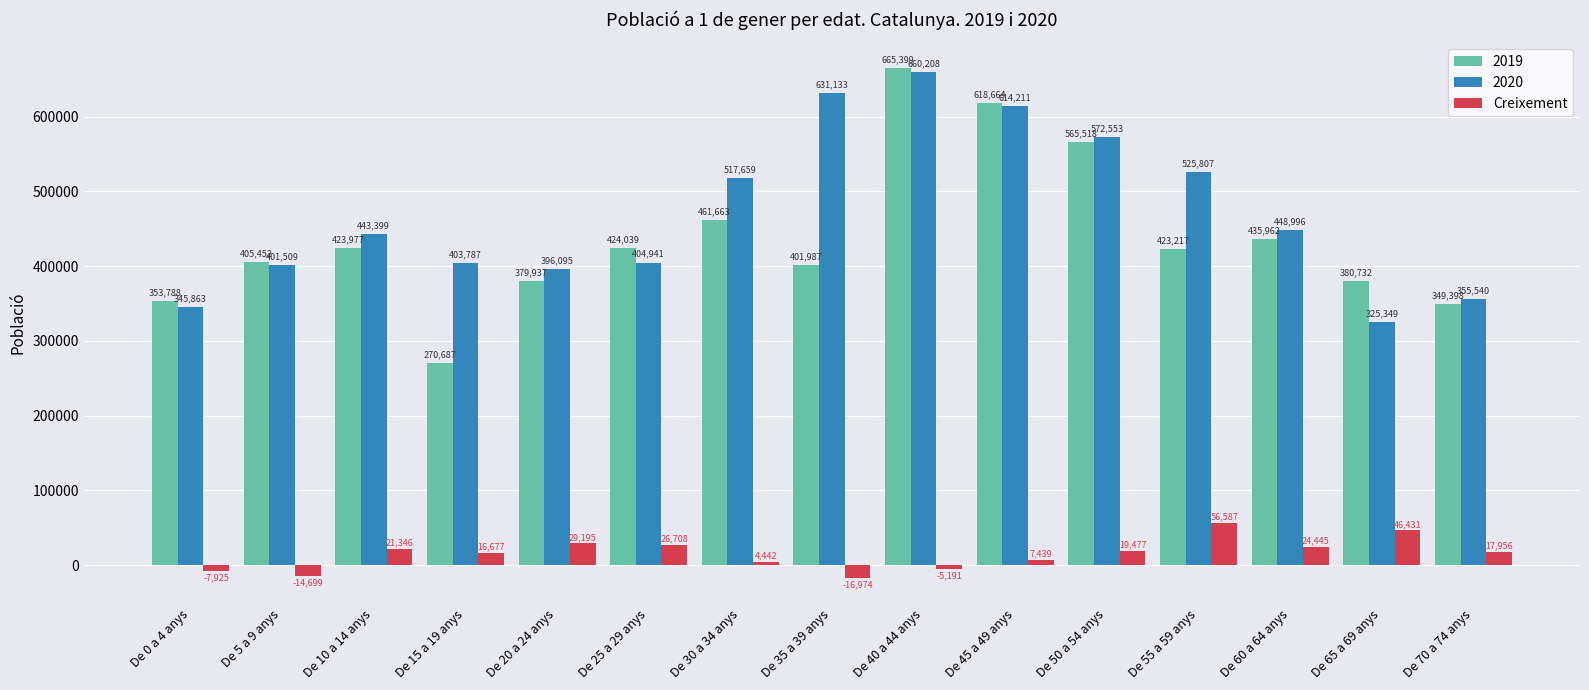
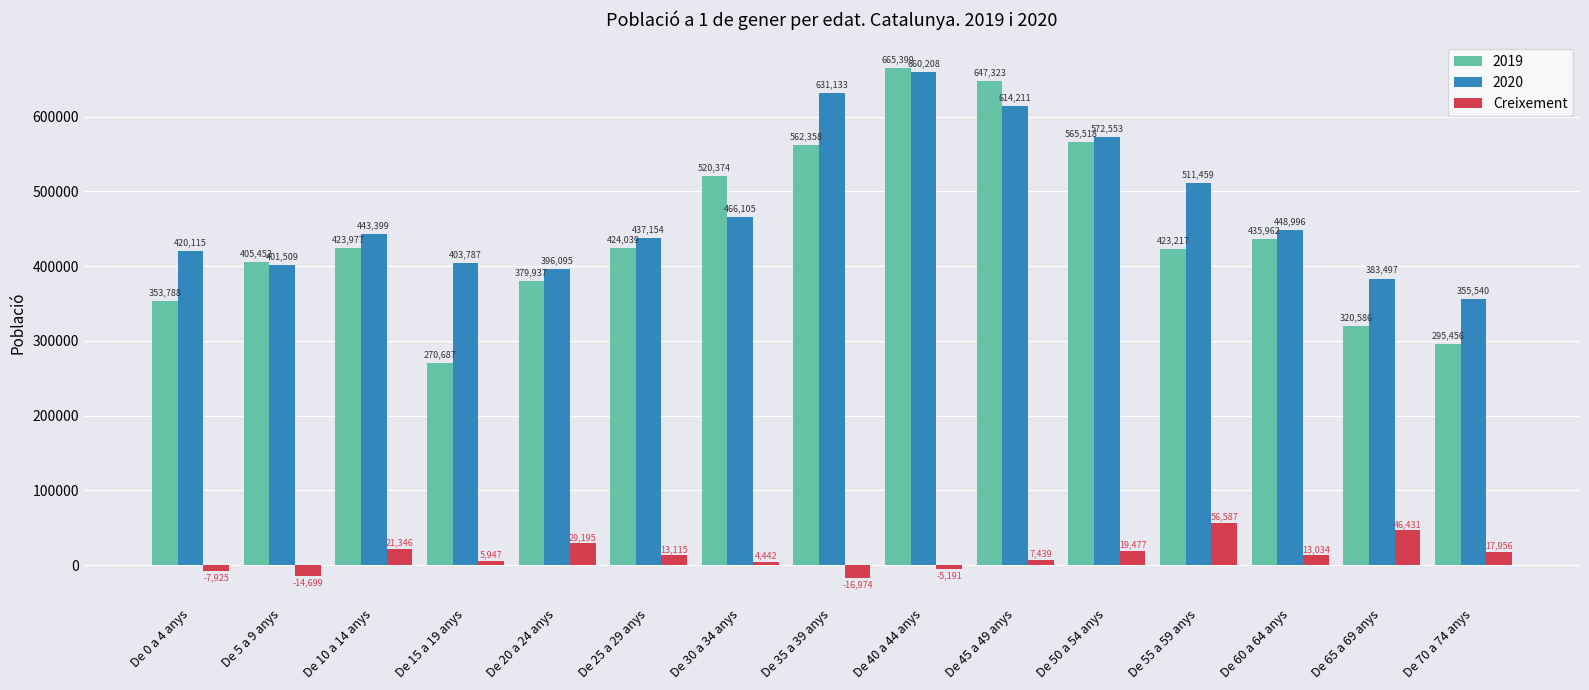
2020, De 0 a 4 anys: 345,863 -> 420,115
Creixement, De 15 a 19 anys: 16,677 -> 5,947
2020, De 25 a 29 anys: 404,941 -> 437,154
Creixement, De 25 a 29 anys: 26,708 -> 13,115
2019, De 30 a 34 anys: 461,663 -> 520,374
2020, De 30 a 34 anys: 517,659 -> 466,105
2019, De 35 a 39 anys: 401,987 -> 562,358
2019, De 45 a 49 anys: 618,664 -> 647,323
2020, De 55 a 59 anys: 525,807 -> 511,459
Creixement, De 60 a 64 anys: 24,445 -> 13,034
2019, De 65 a 69 anys: 380,732 -> 320,586
2020, De 65 a 69 anys: 325,349 -> 383,497
2019, De 70 a 74 anys: 349,398 -> 295,456
